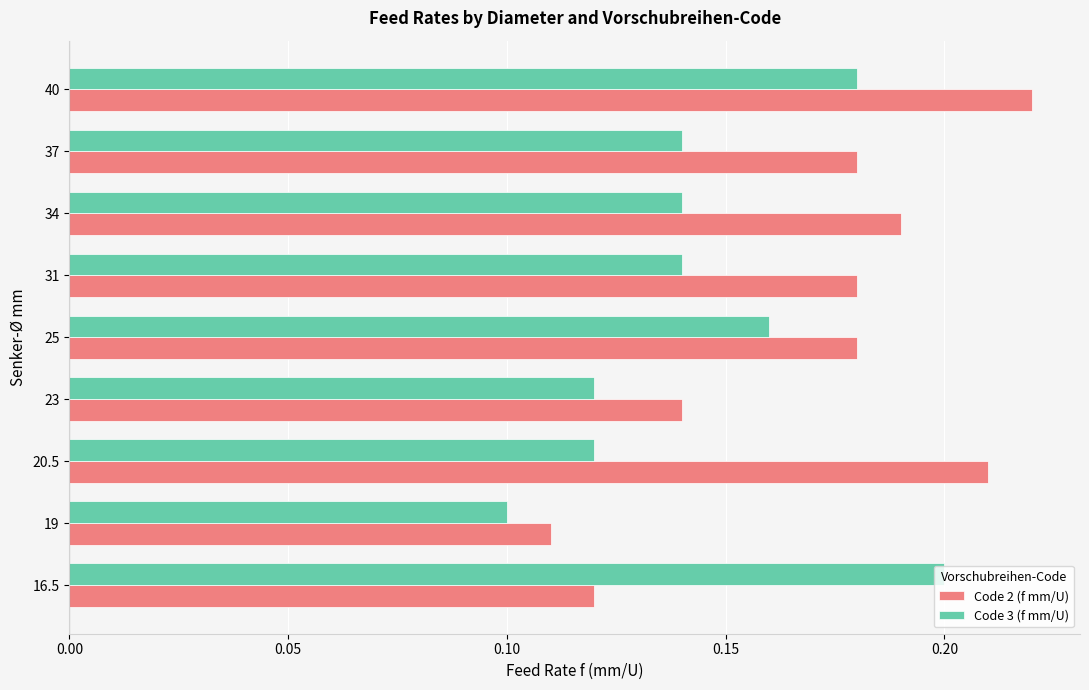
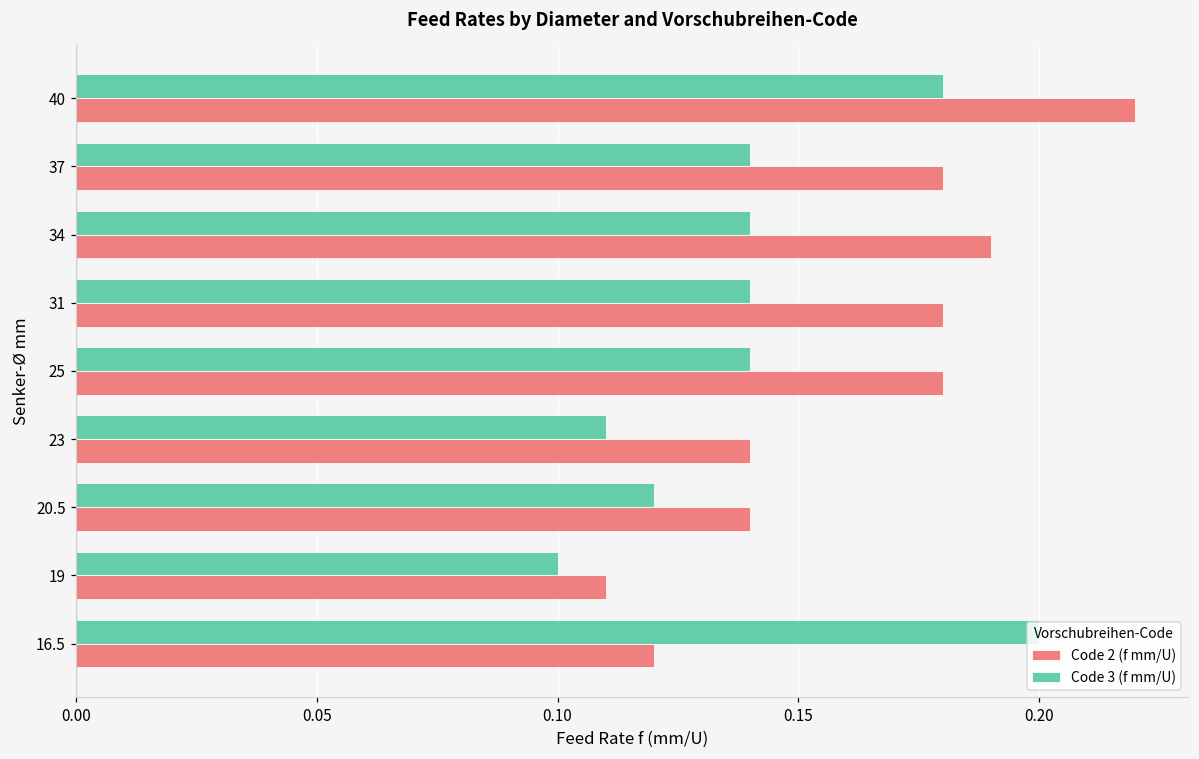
Code 3 (f mm/U), 25: 0.16 -> 0.14
Code 3 (f mm/U), 23: 0.12 -> 0.11
Code 2 (f mm/U), 20.5: 0.21 -> 0.14
